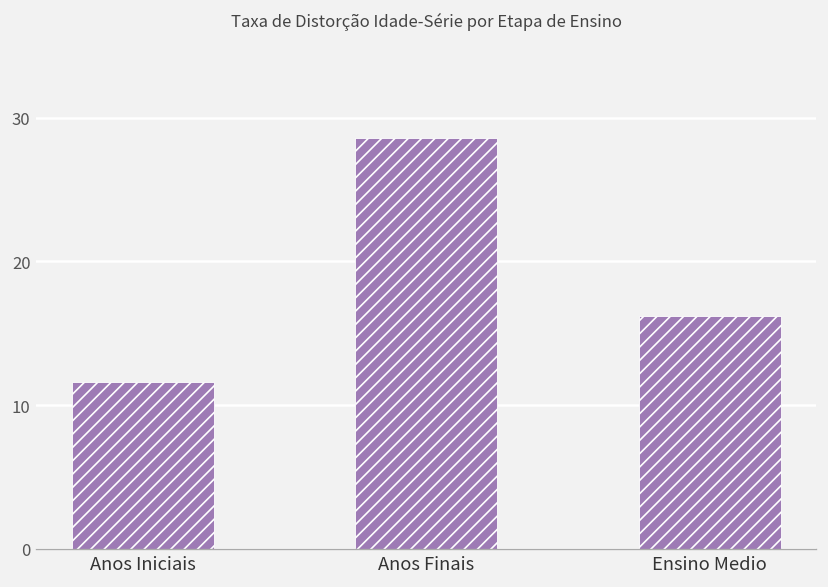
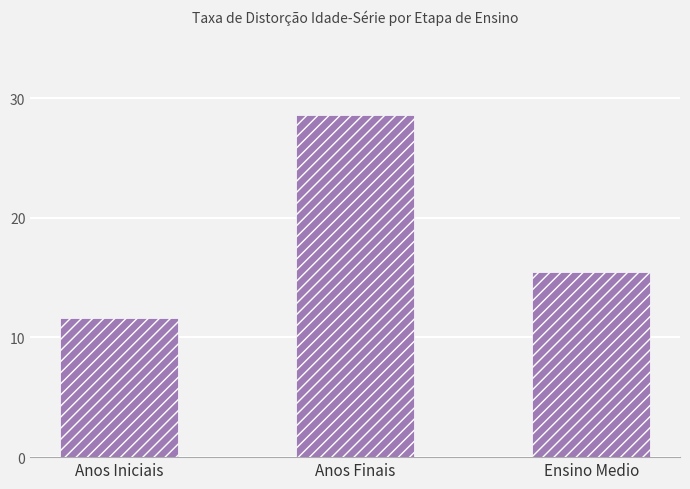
Ensino Medio: 16.2 -> 15.5
